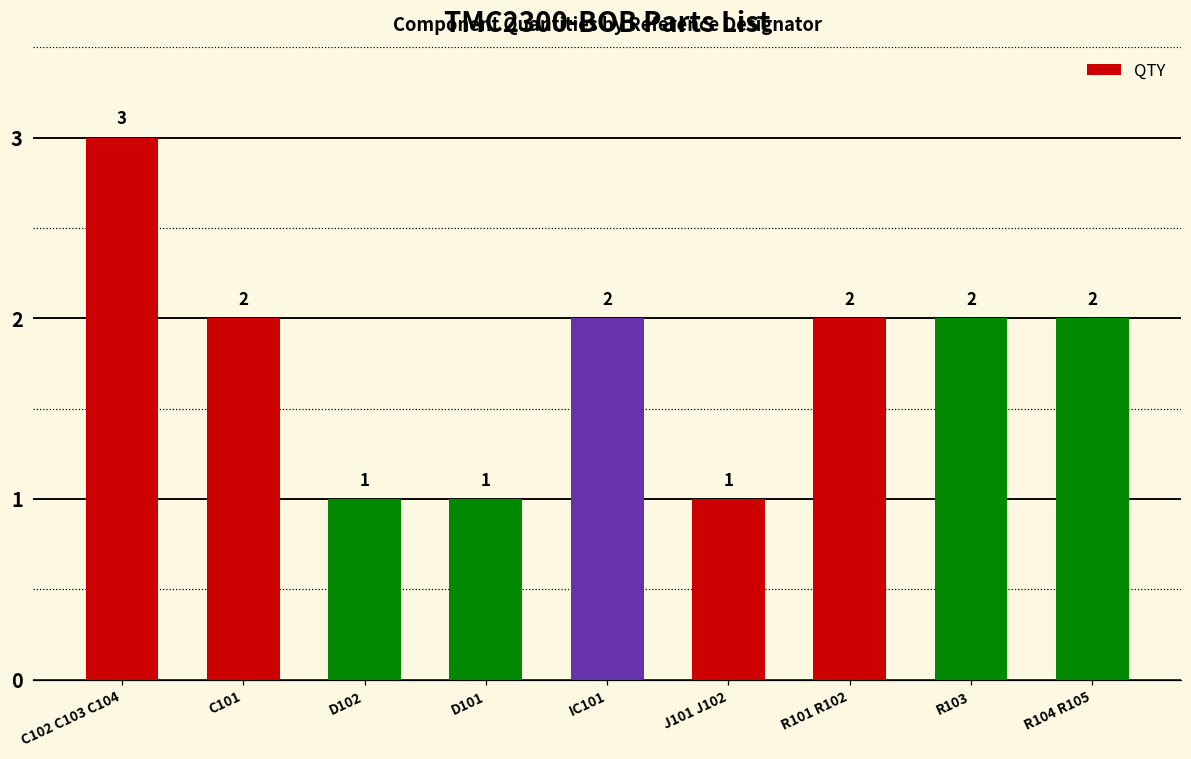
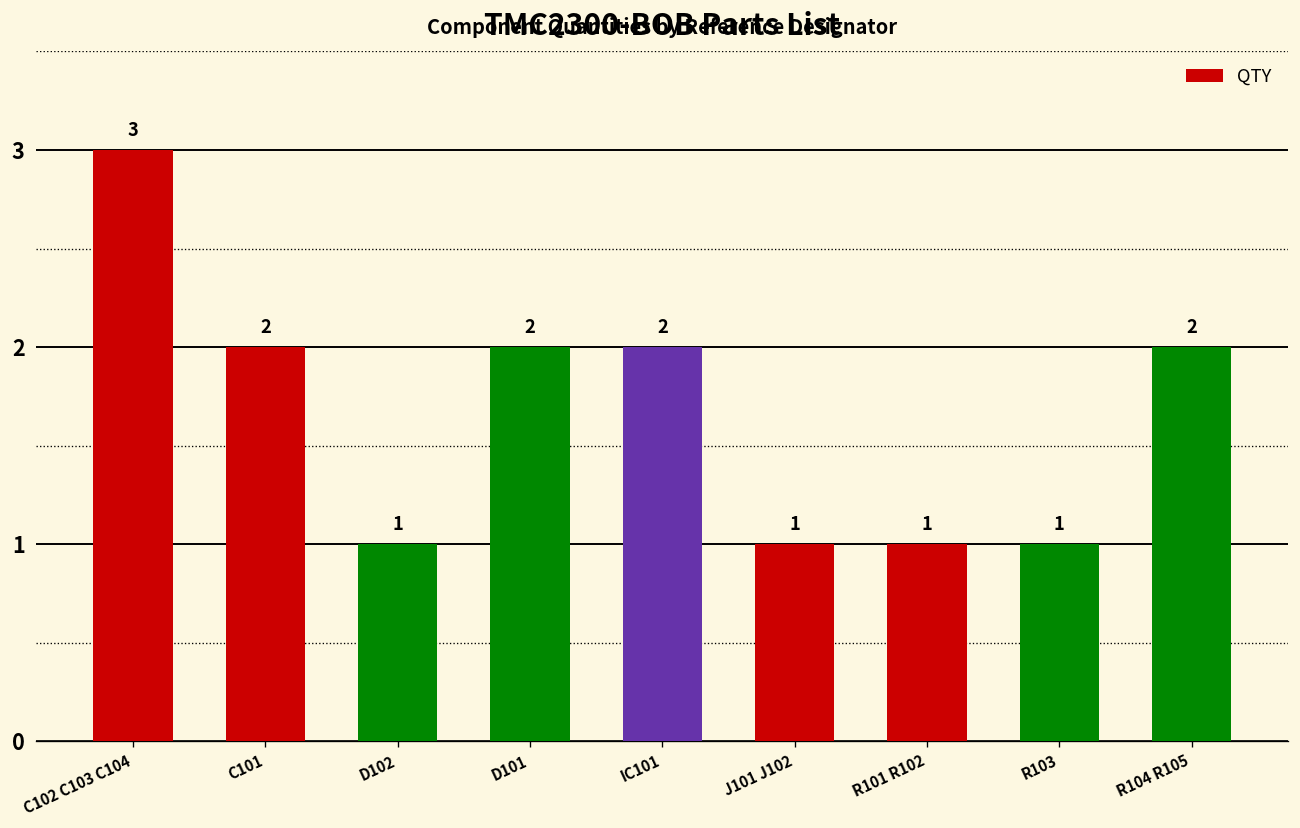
D101: 1 -> 2
R101 R102: 2 -> 1
R103: 2 -> 1
